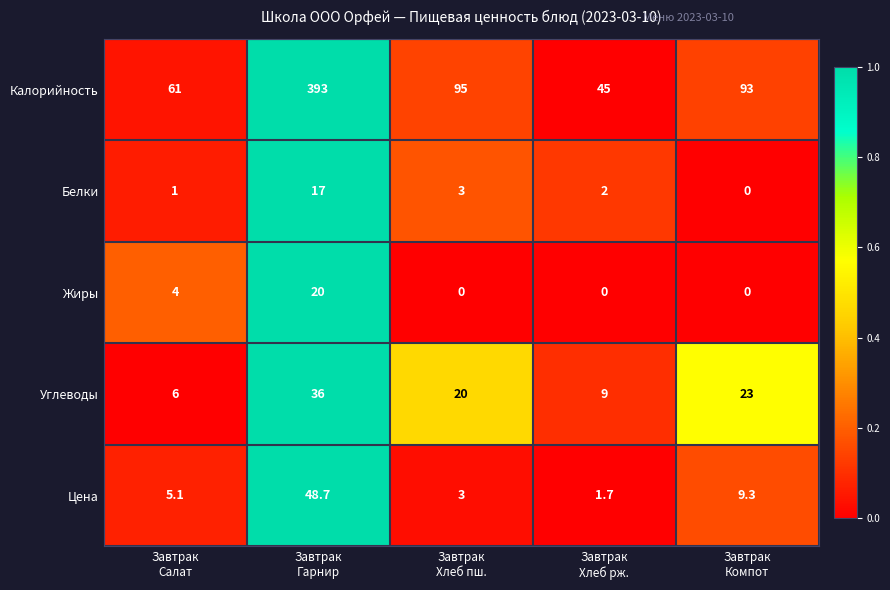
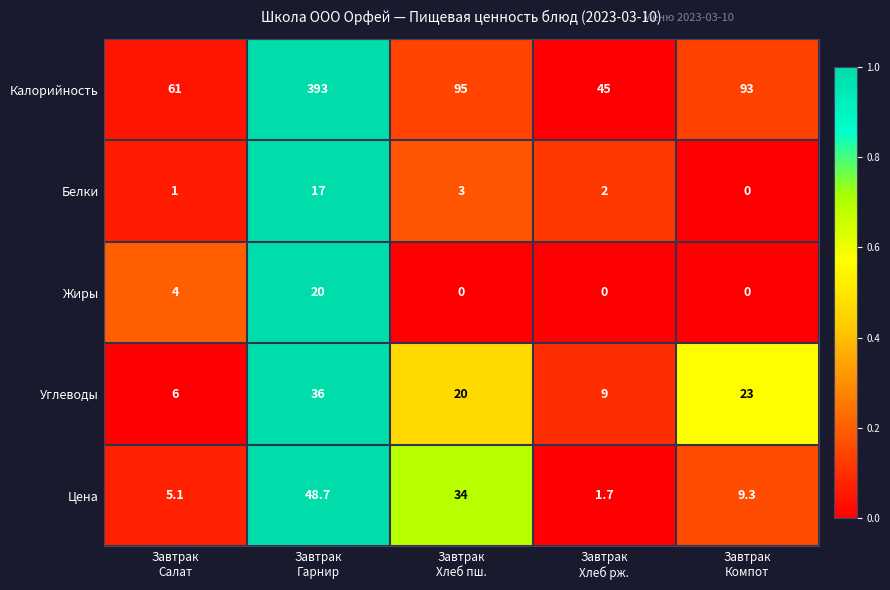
Цена, Завтрак Хлеб пш.: 3 -> 34
